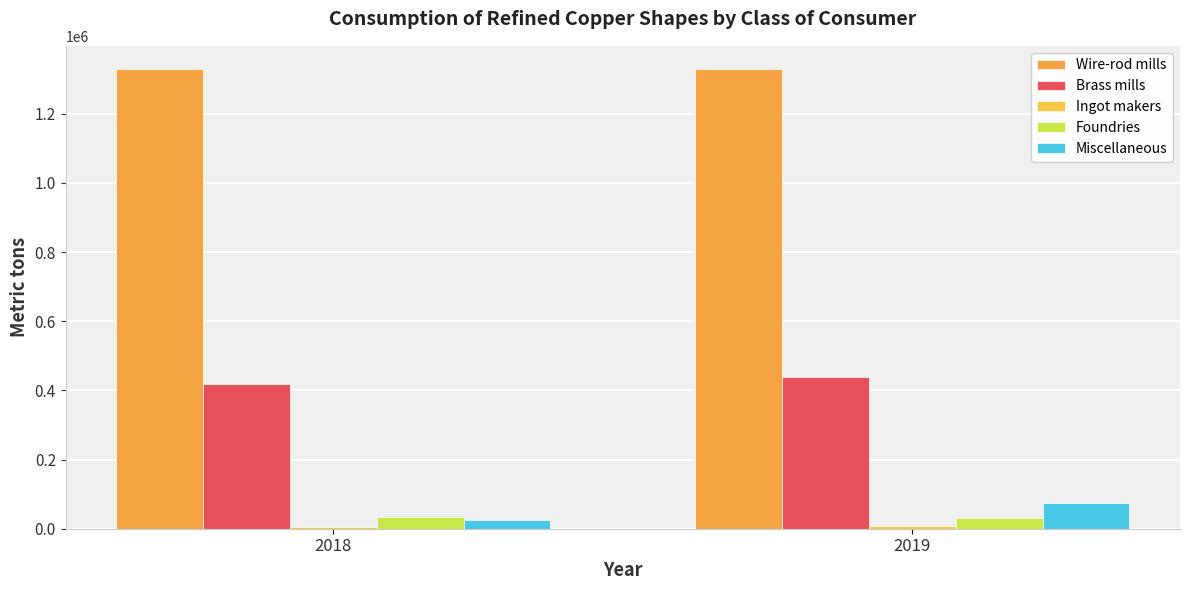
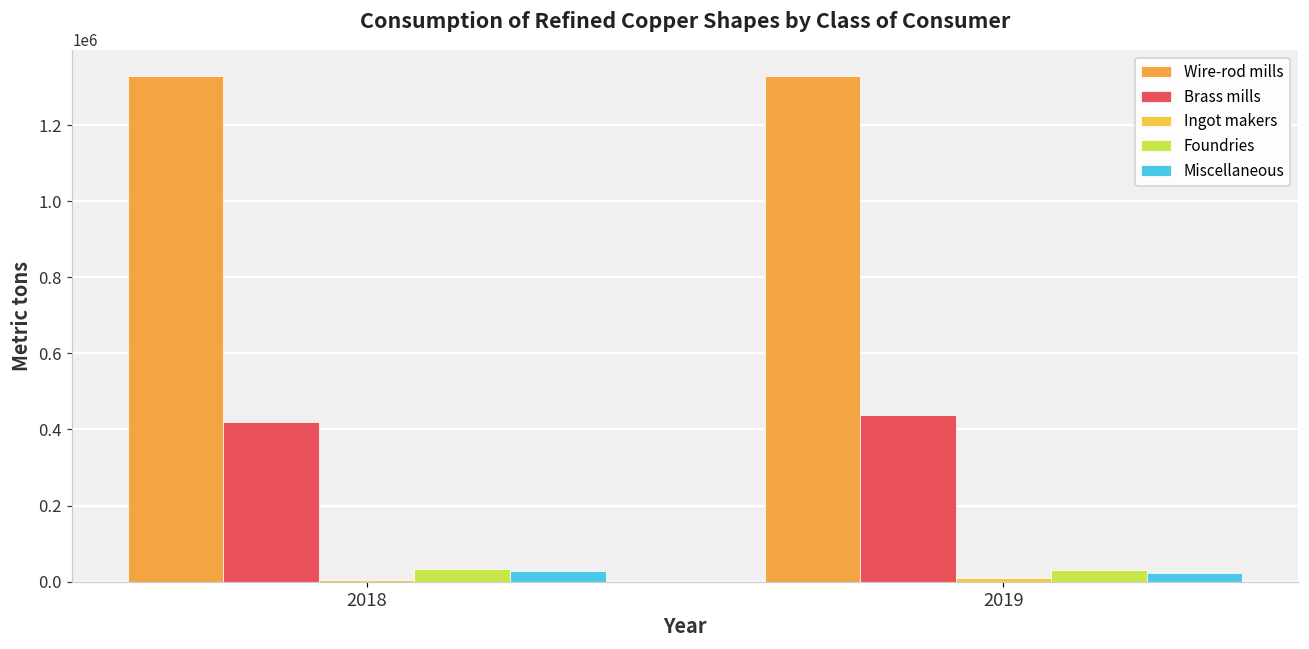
Miscellaneous, 2019: 70000 -> 20000
